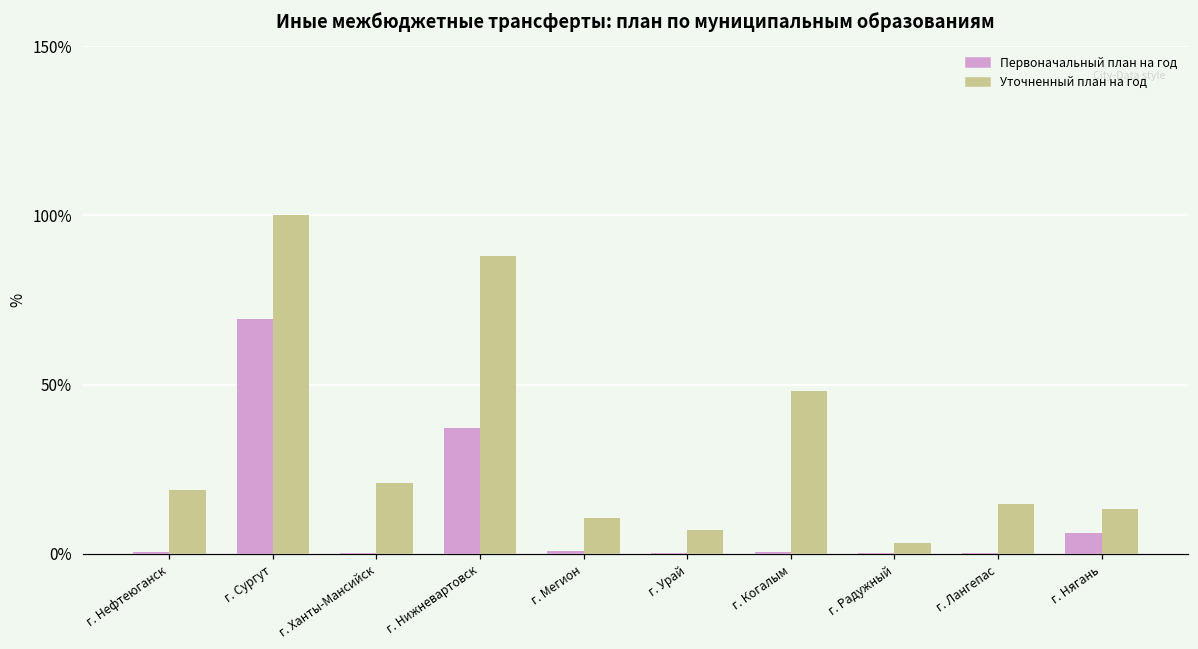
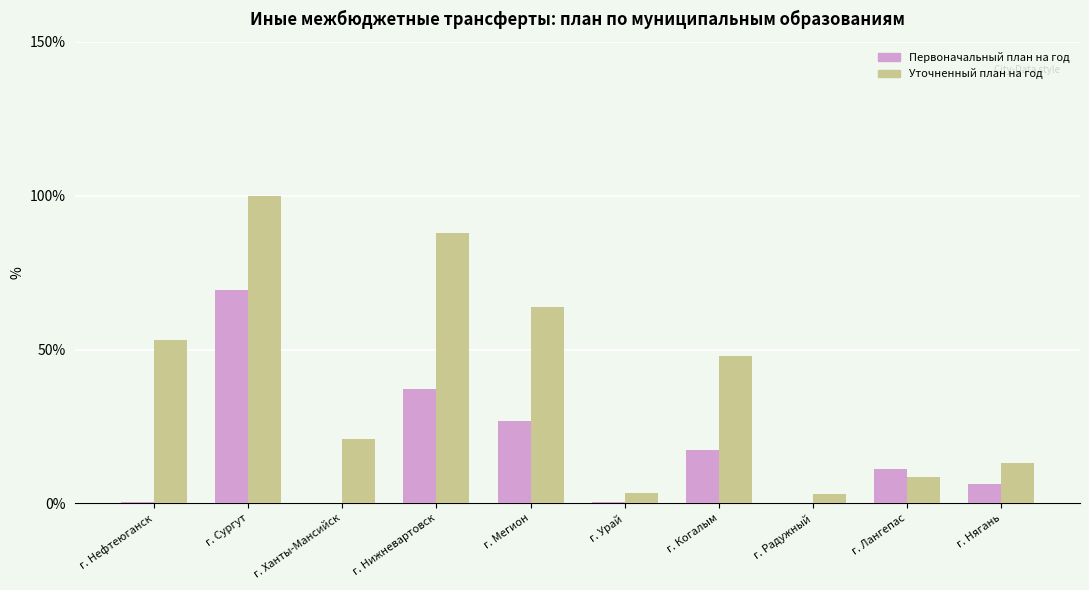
Уточненный план на год, г. Нефтеюганск: 19% -> 53%
Первоначальный план на год, г. Мегион: 1% -> 27%
Уточненный план на год, г. Мегион: 11% -> 64%
Уточненный план на год, г. Урай: 7% -> 3%
Первоначальный план на год, г. Когалым: 0% -> 18%
Первоначальный план на год, г. Лангепас: 0% -> 11%
Уточненный план на год, г. Лангепас: 15% -> 9%
